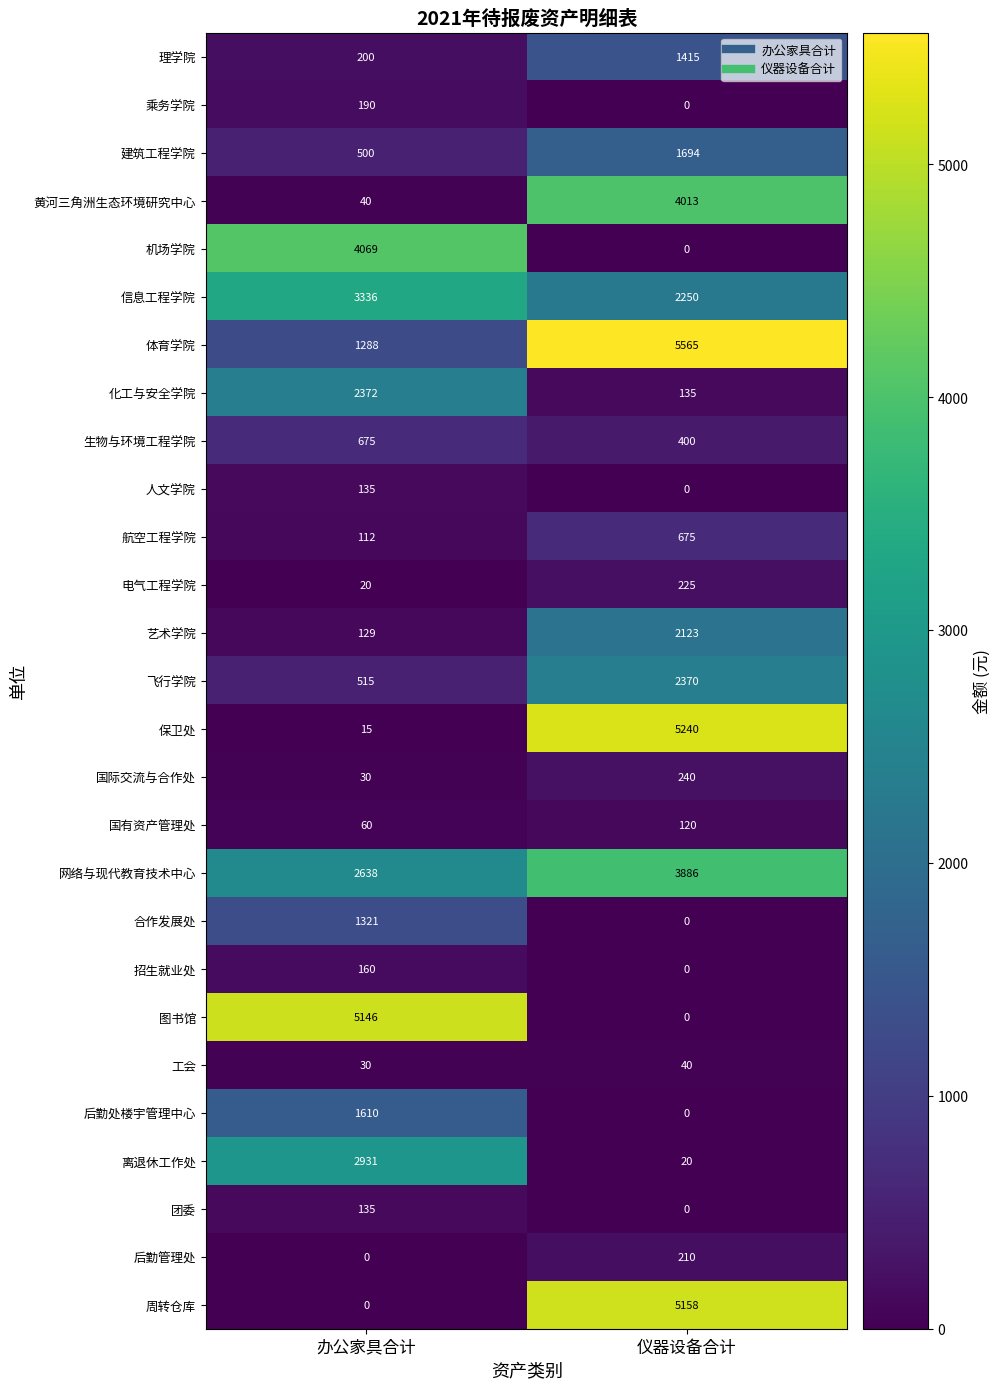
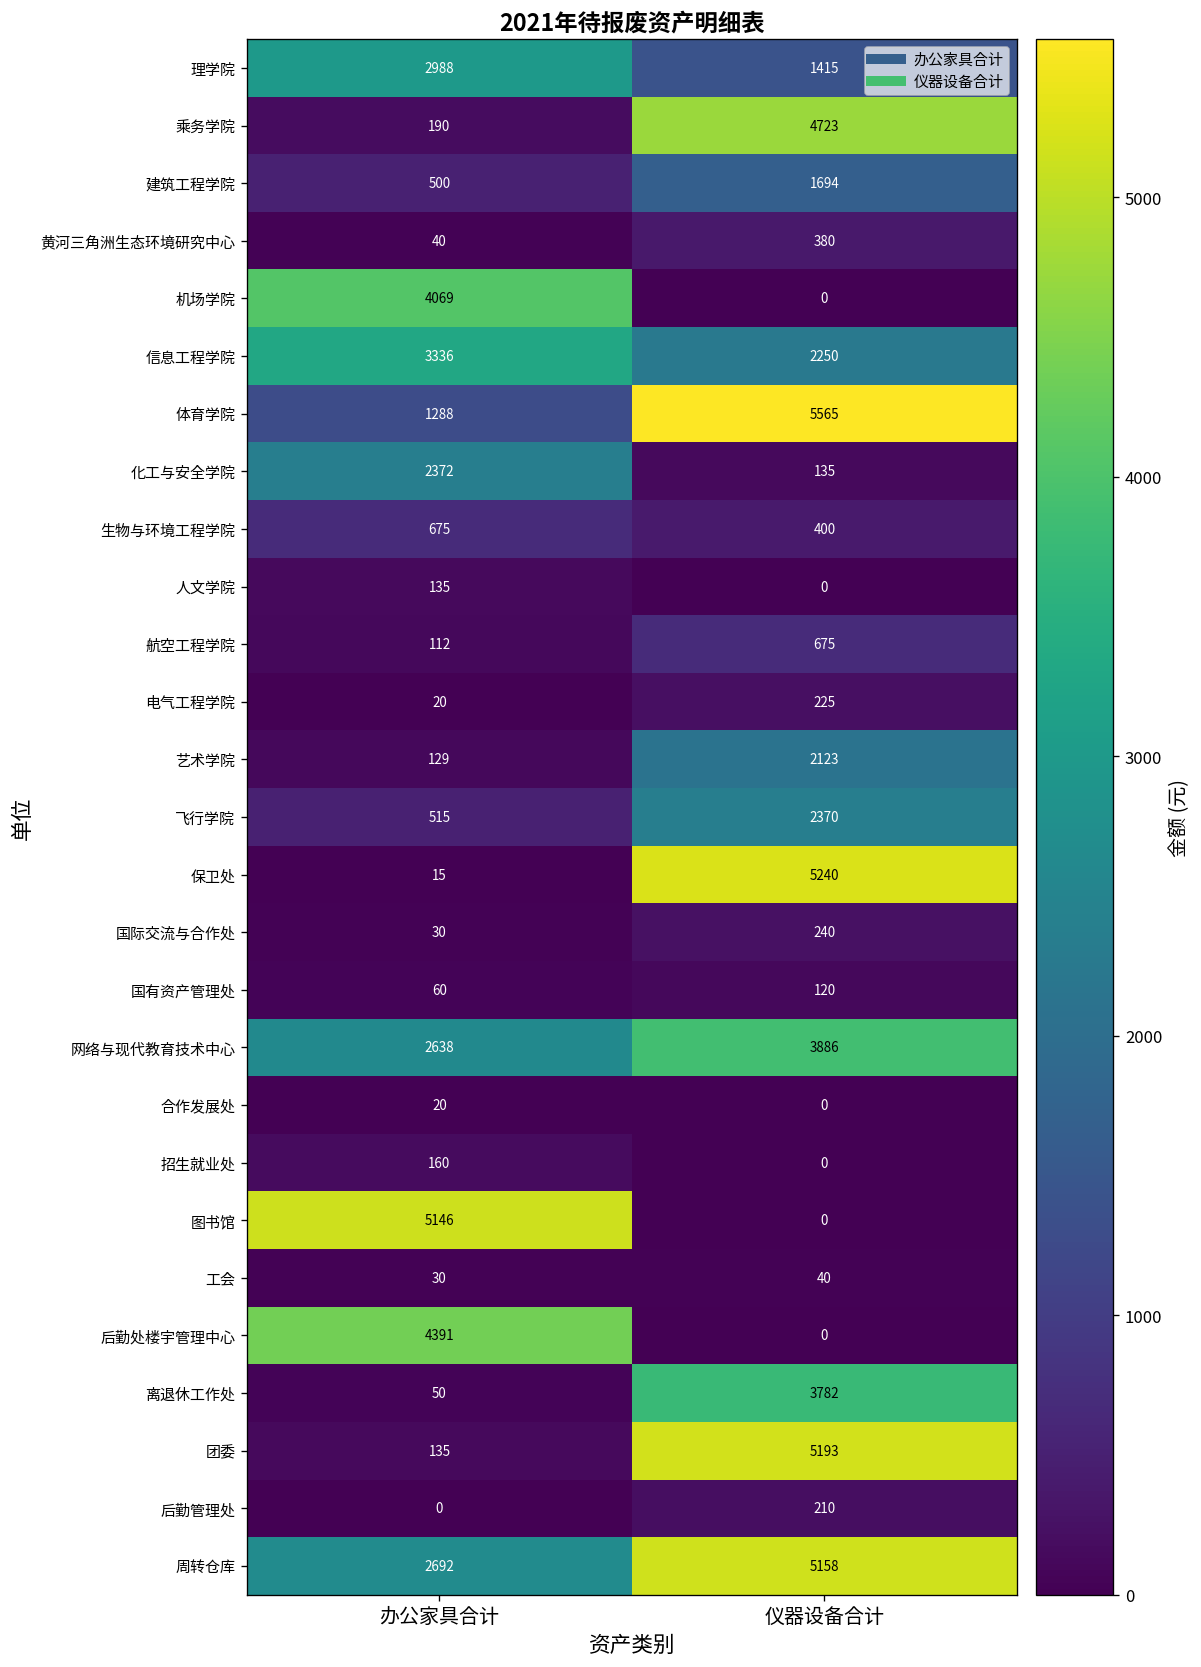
理学院, 办公家具合计: 200 -> 2988
乘务学院, 仪器设备合计: 0 -> 4723
黄河三角洲生态环境研究中心, 仪器设备合计: 4013 -> 380
合作发展处, 办公家具合计: 1321 -> 20
后勤处楼宇管理中心, 办公家具合计: 1610 -> 4391
离退休工作处, 办公家具合计: 2931 -> 50
离退休工作处, 仪器设备合计: 20 -> 3782
团委, 仪器设备合计: 0 -> 5193
周转仓库, 办公家具合计: 0 -> 2692
